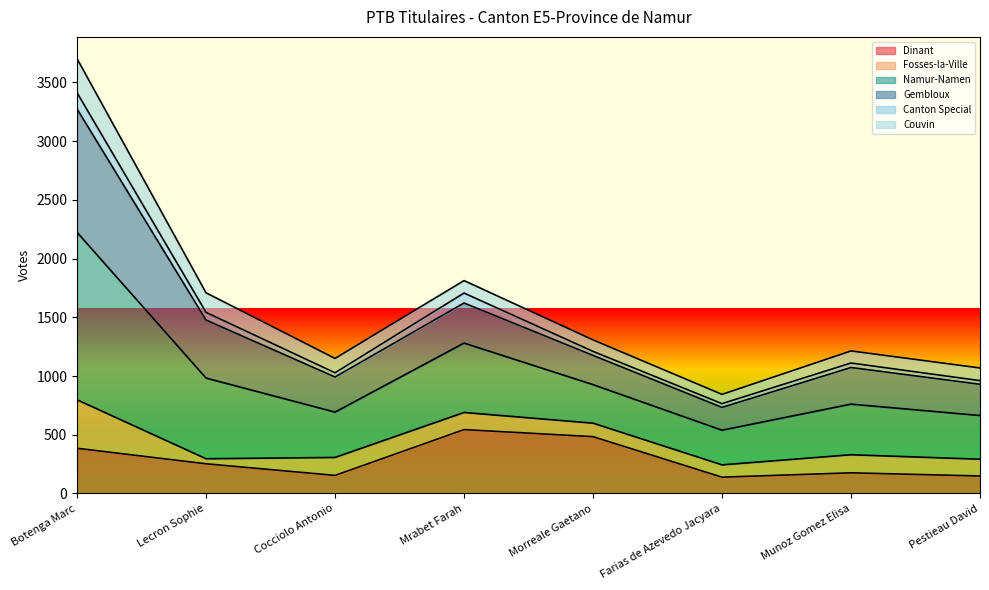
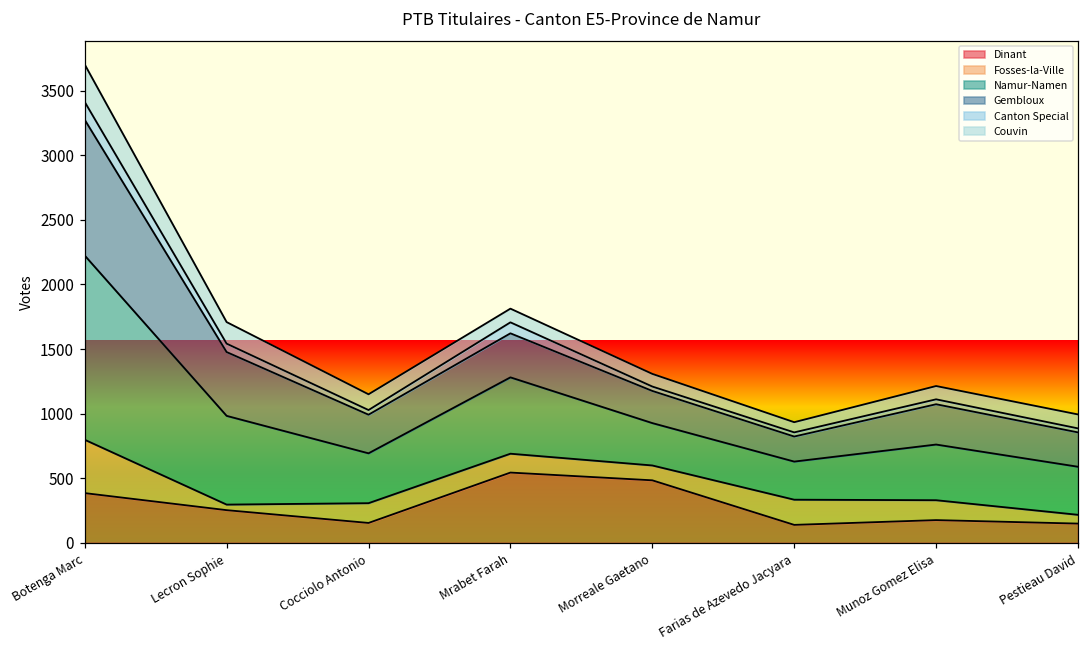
Fosses-la-Ville, Farias de Azevedo Jacyara: 110 -> 200
Fosses-la-Ville, Pestieau David: 140 -> 70
